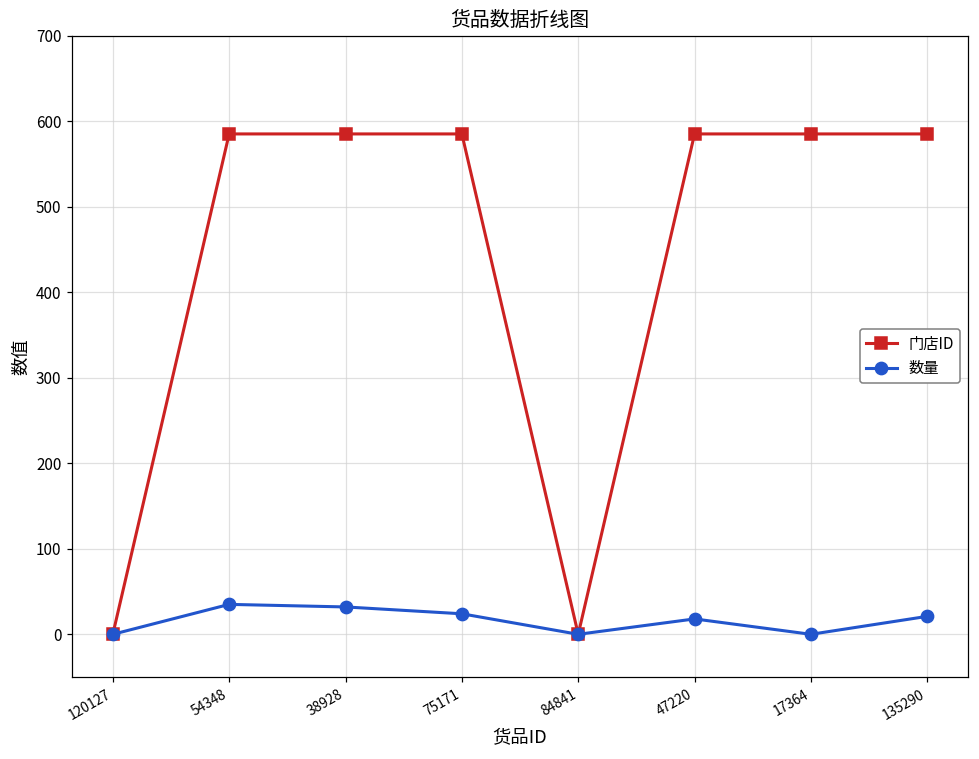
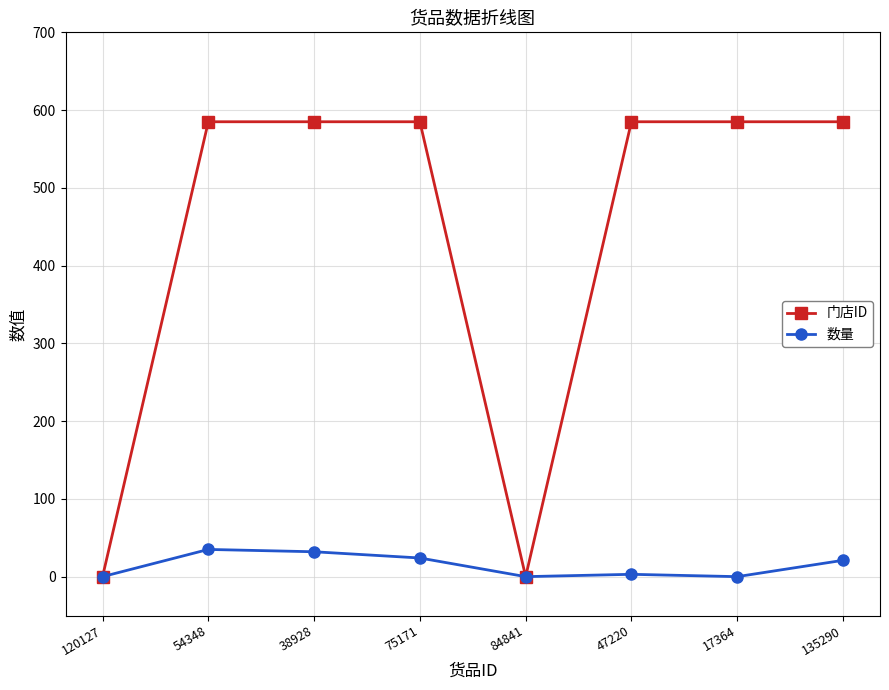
数量, 47220: 20 -> 0
